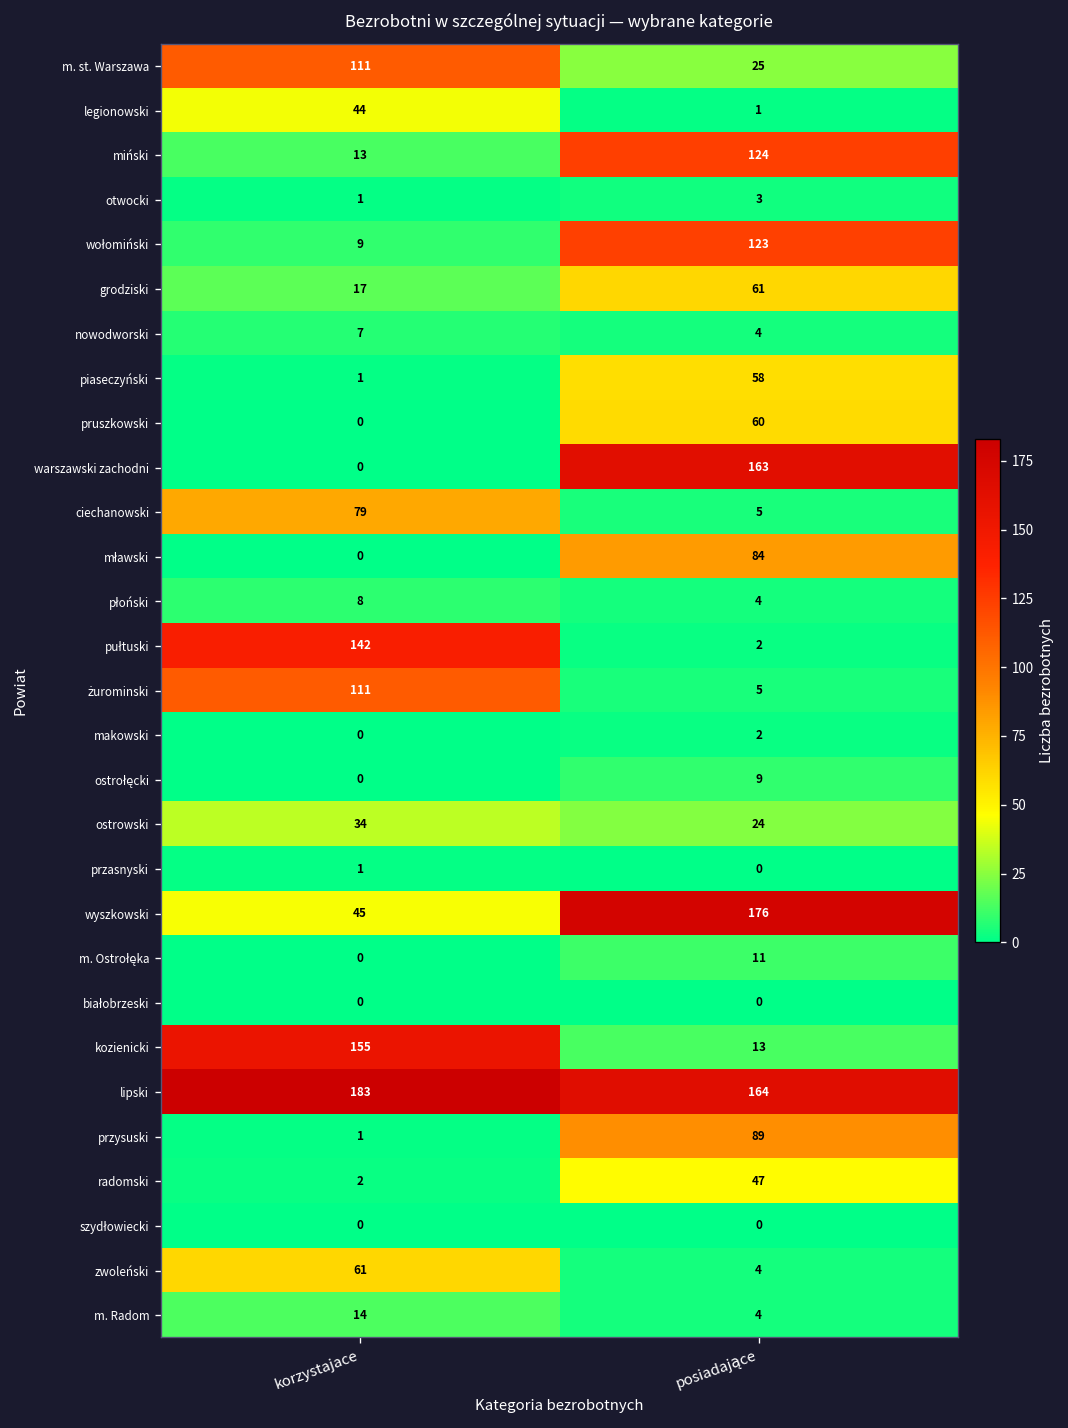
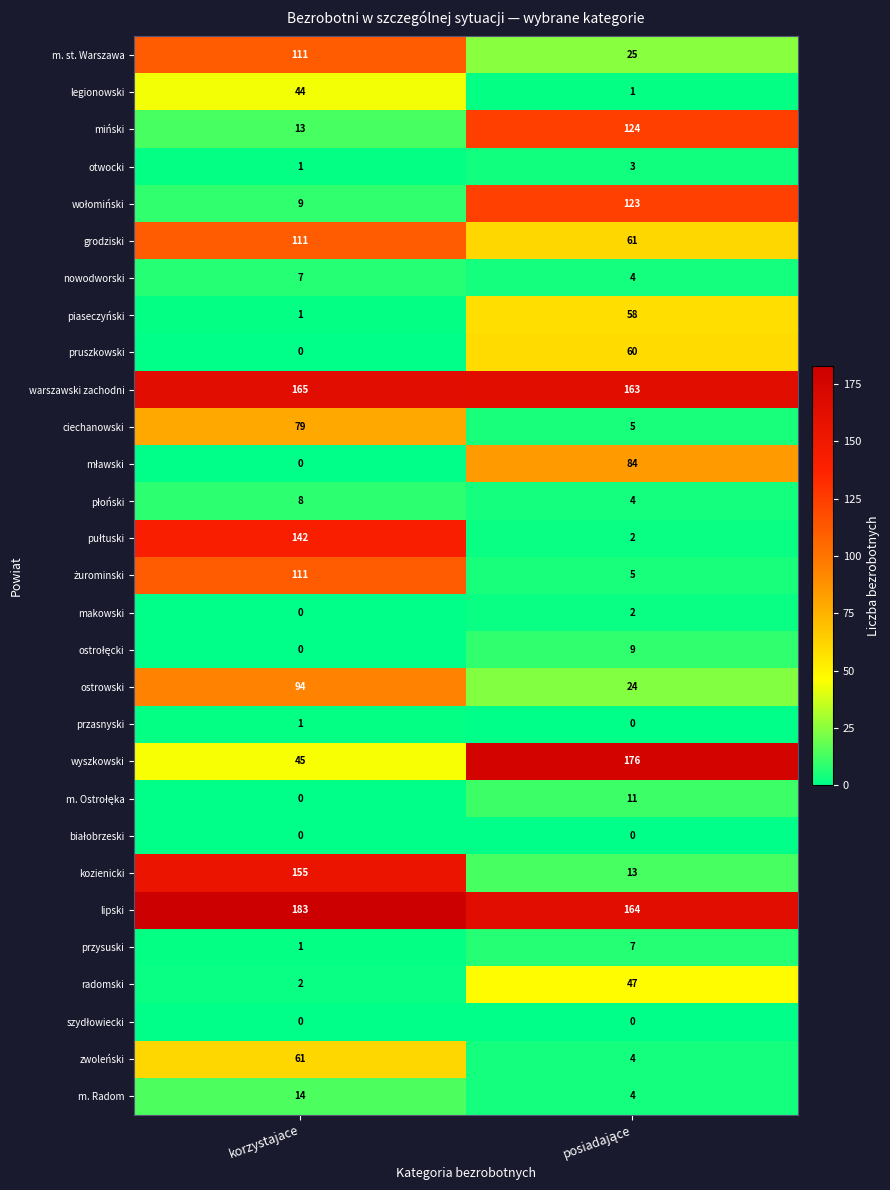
grodziski, korzystajace: 17 -> 111
warszawski zachodni, korzystajace: 0 -> 165
ostrowski, korzystajace: 34 -> 94
przysuski, posiadające: 89 -> 7
